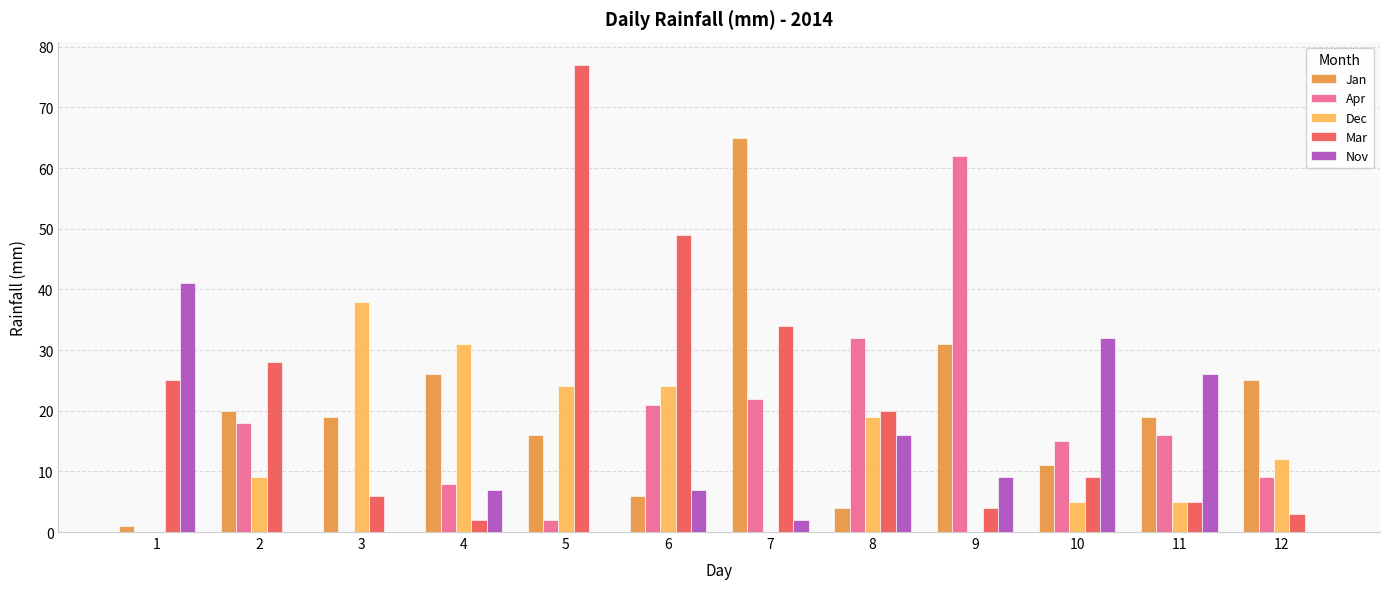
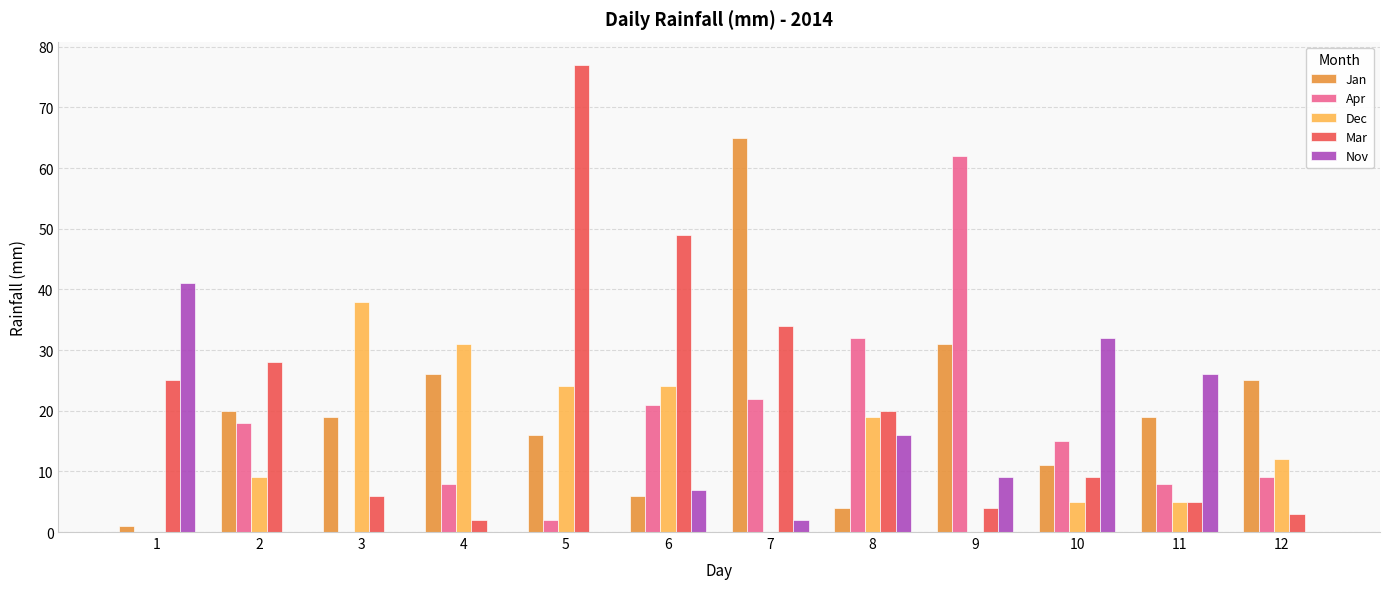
Nov, 4: 7 -> 0
Apr, 11: 16 -> 8
